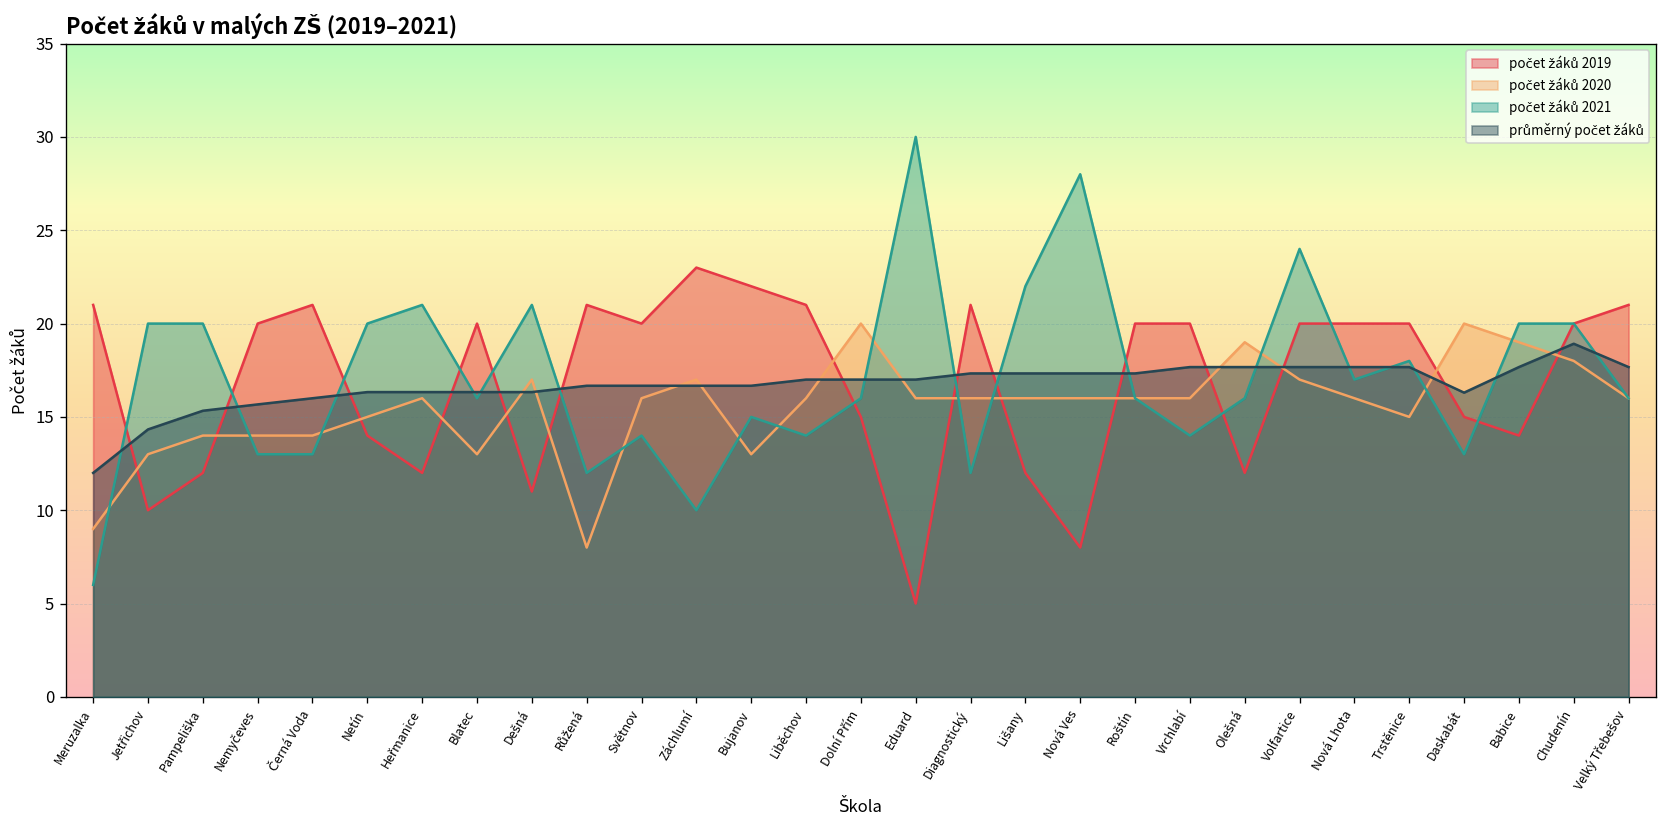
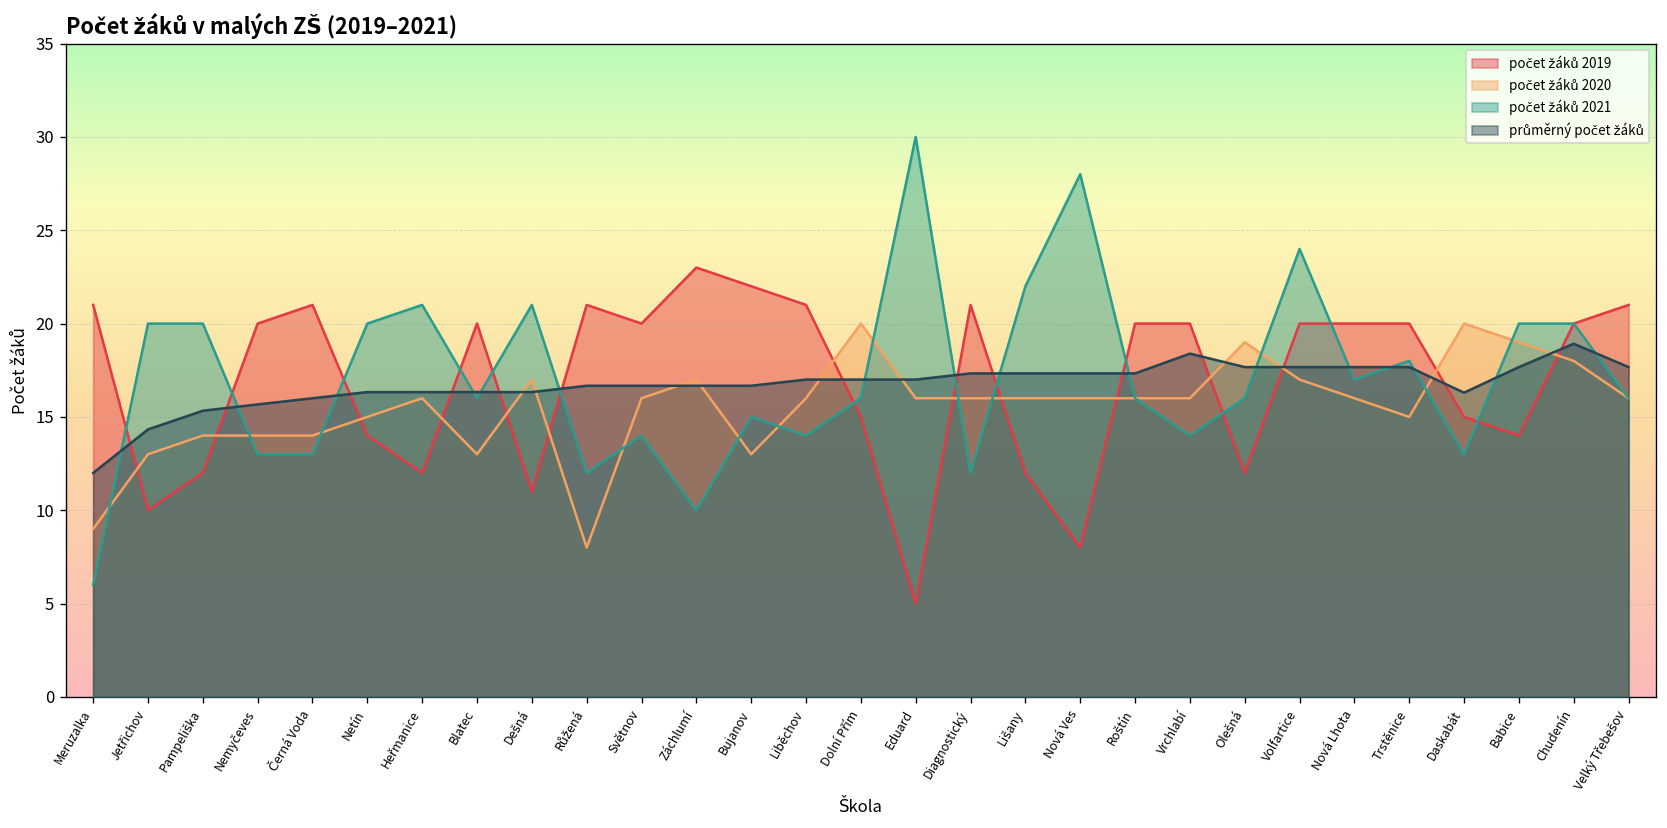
průměrný počet žáků, Vrchlabí: 17.7 -> 18.4
